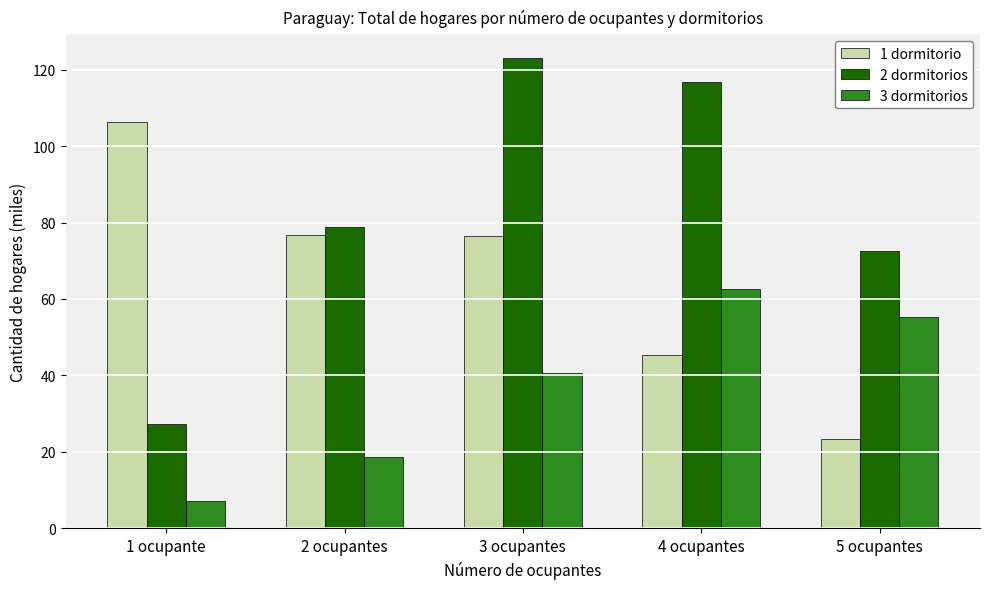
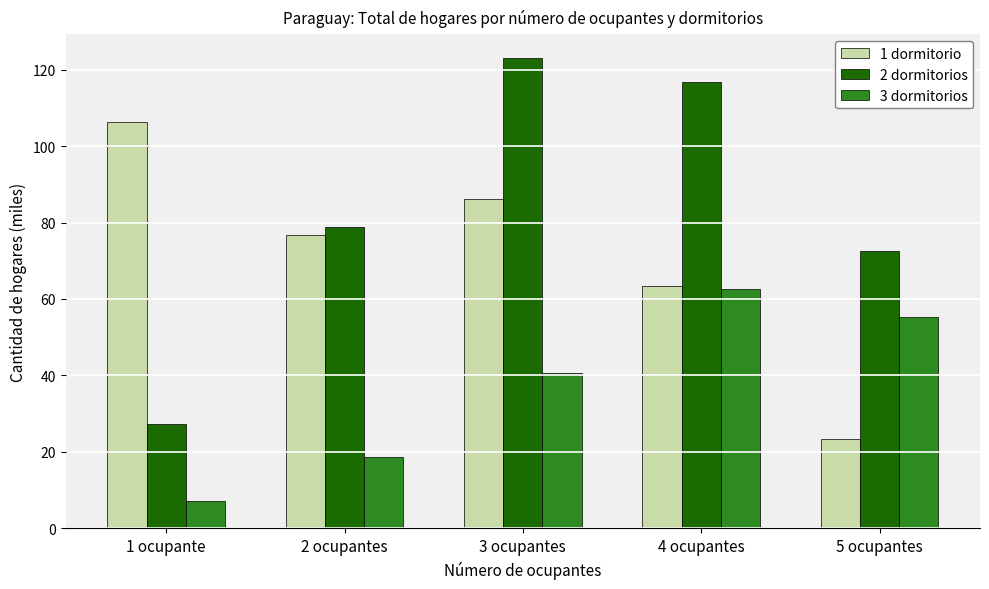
1 dormitorio, 3 ocupantes: 76 -> 86
1 dormitorio, 4 ocupantes: 45 -> 63
